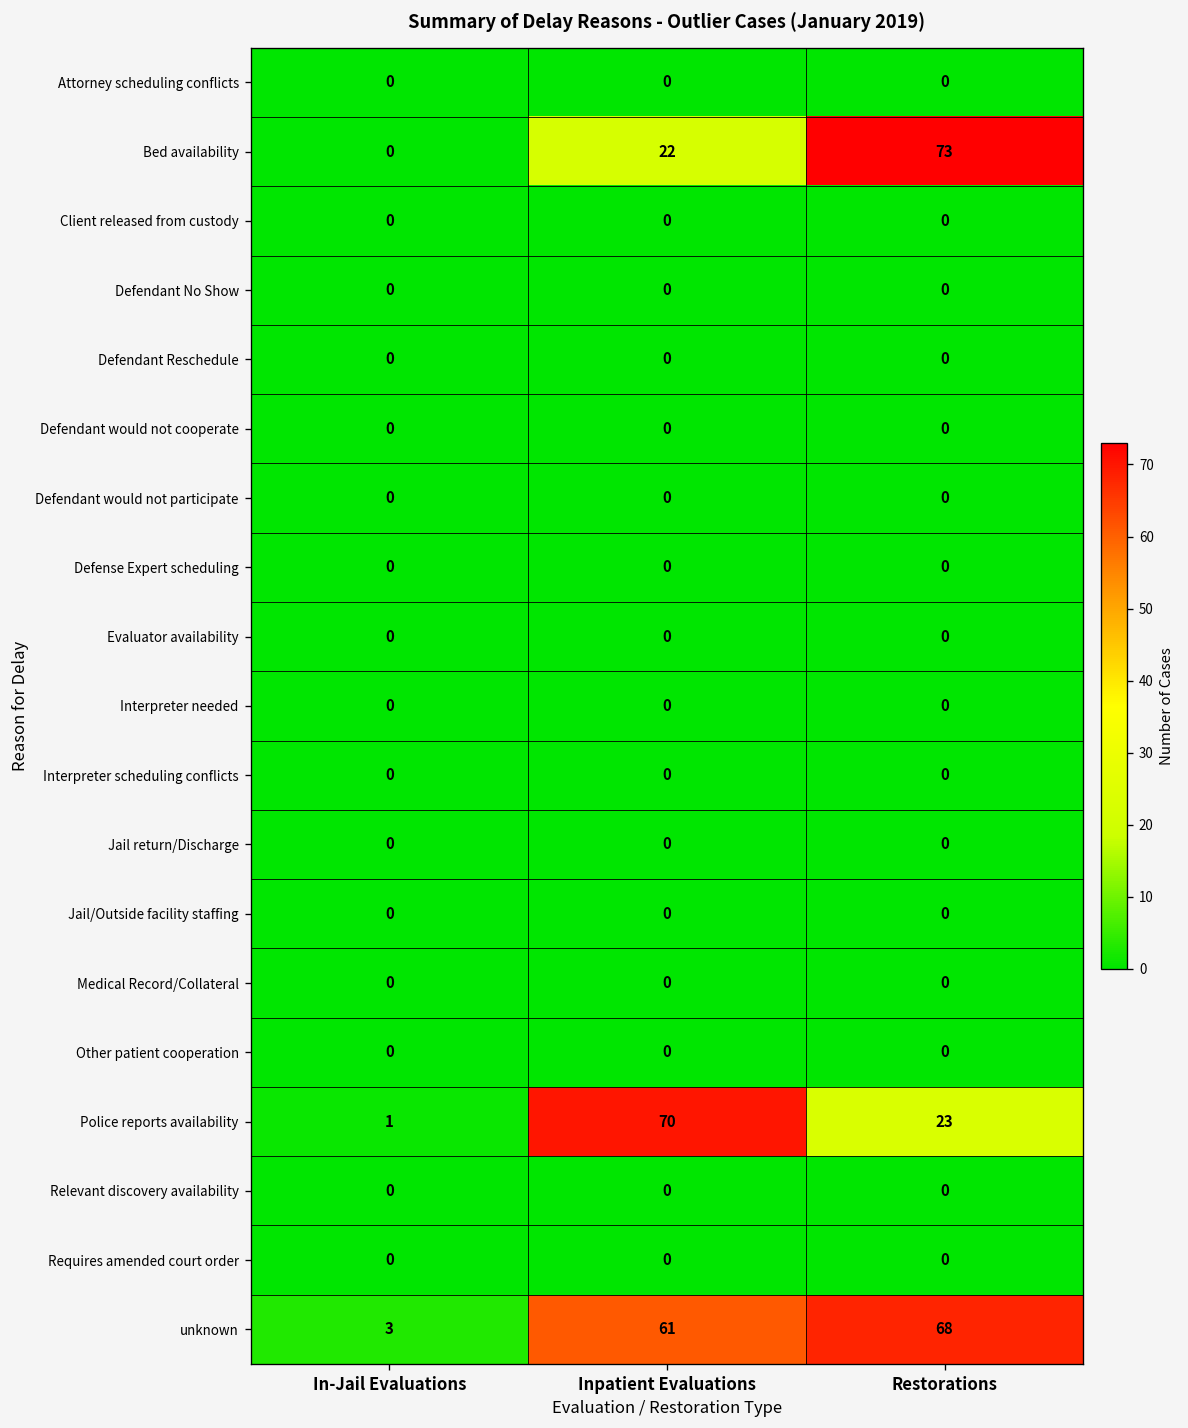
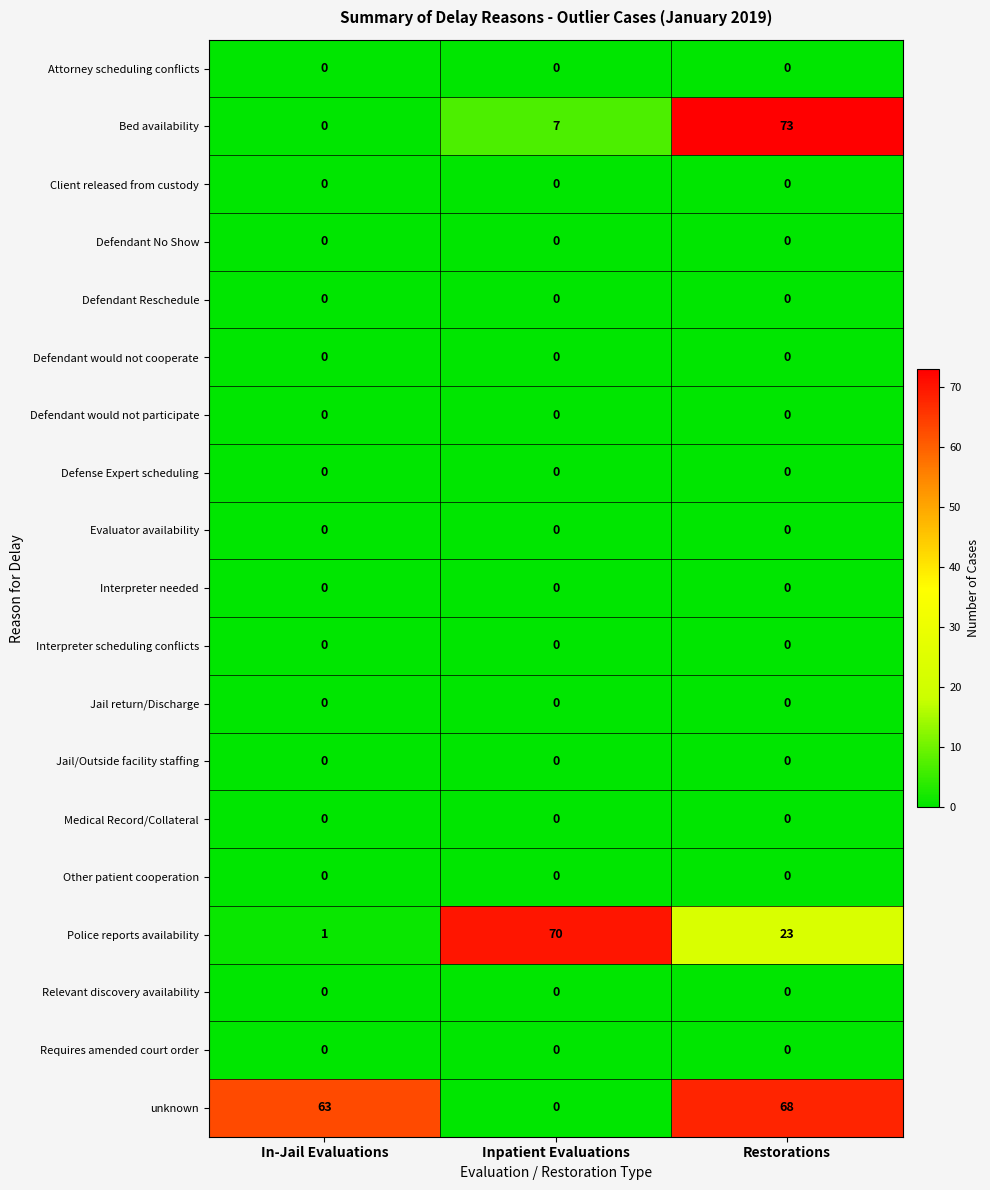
Bed availability, Inpatient Evaluations: 22 -> 7
unknown, In-Jail Evaluations: 3 -> 63
unknown, Inpatient Evaluations: 61 -> 0
